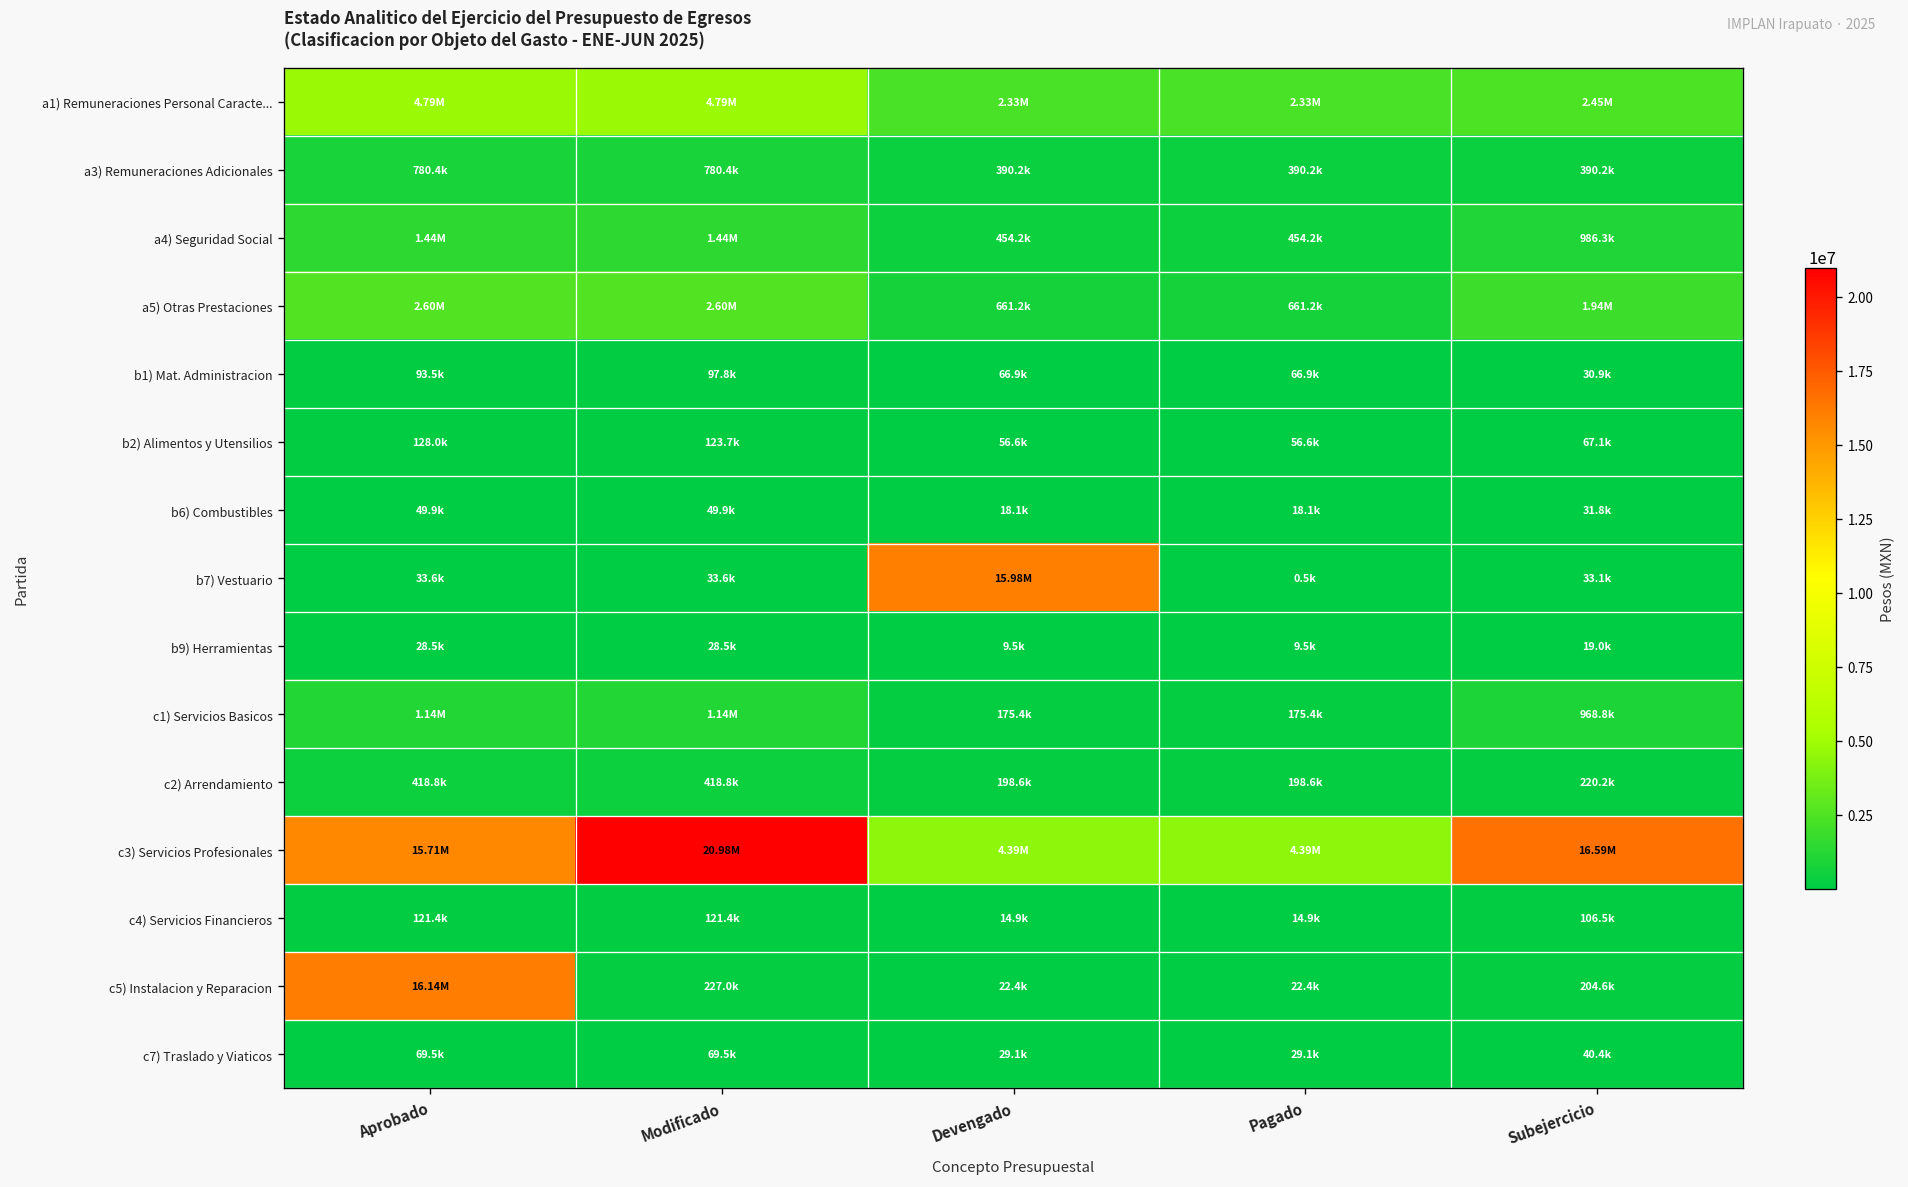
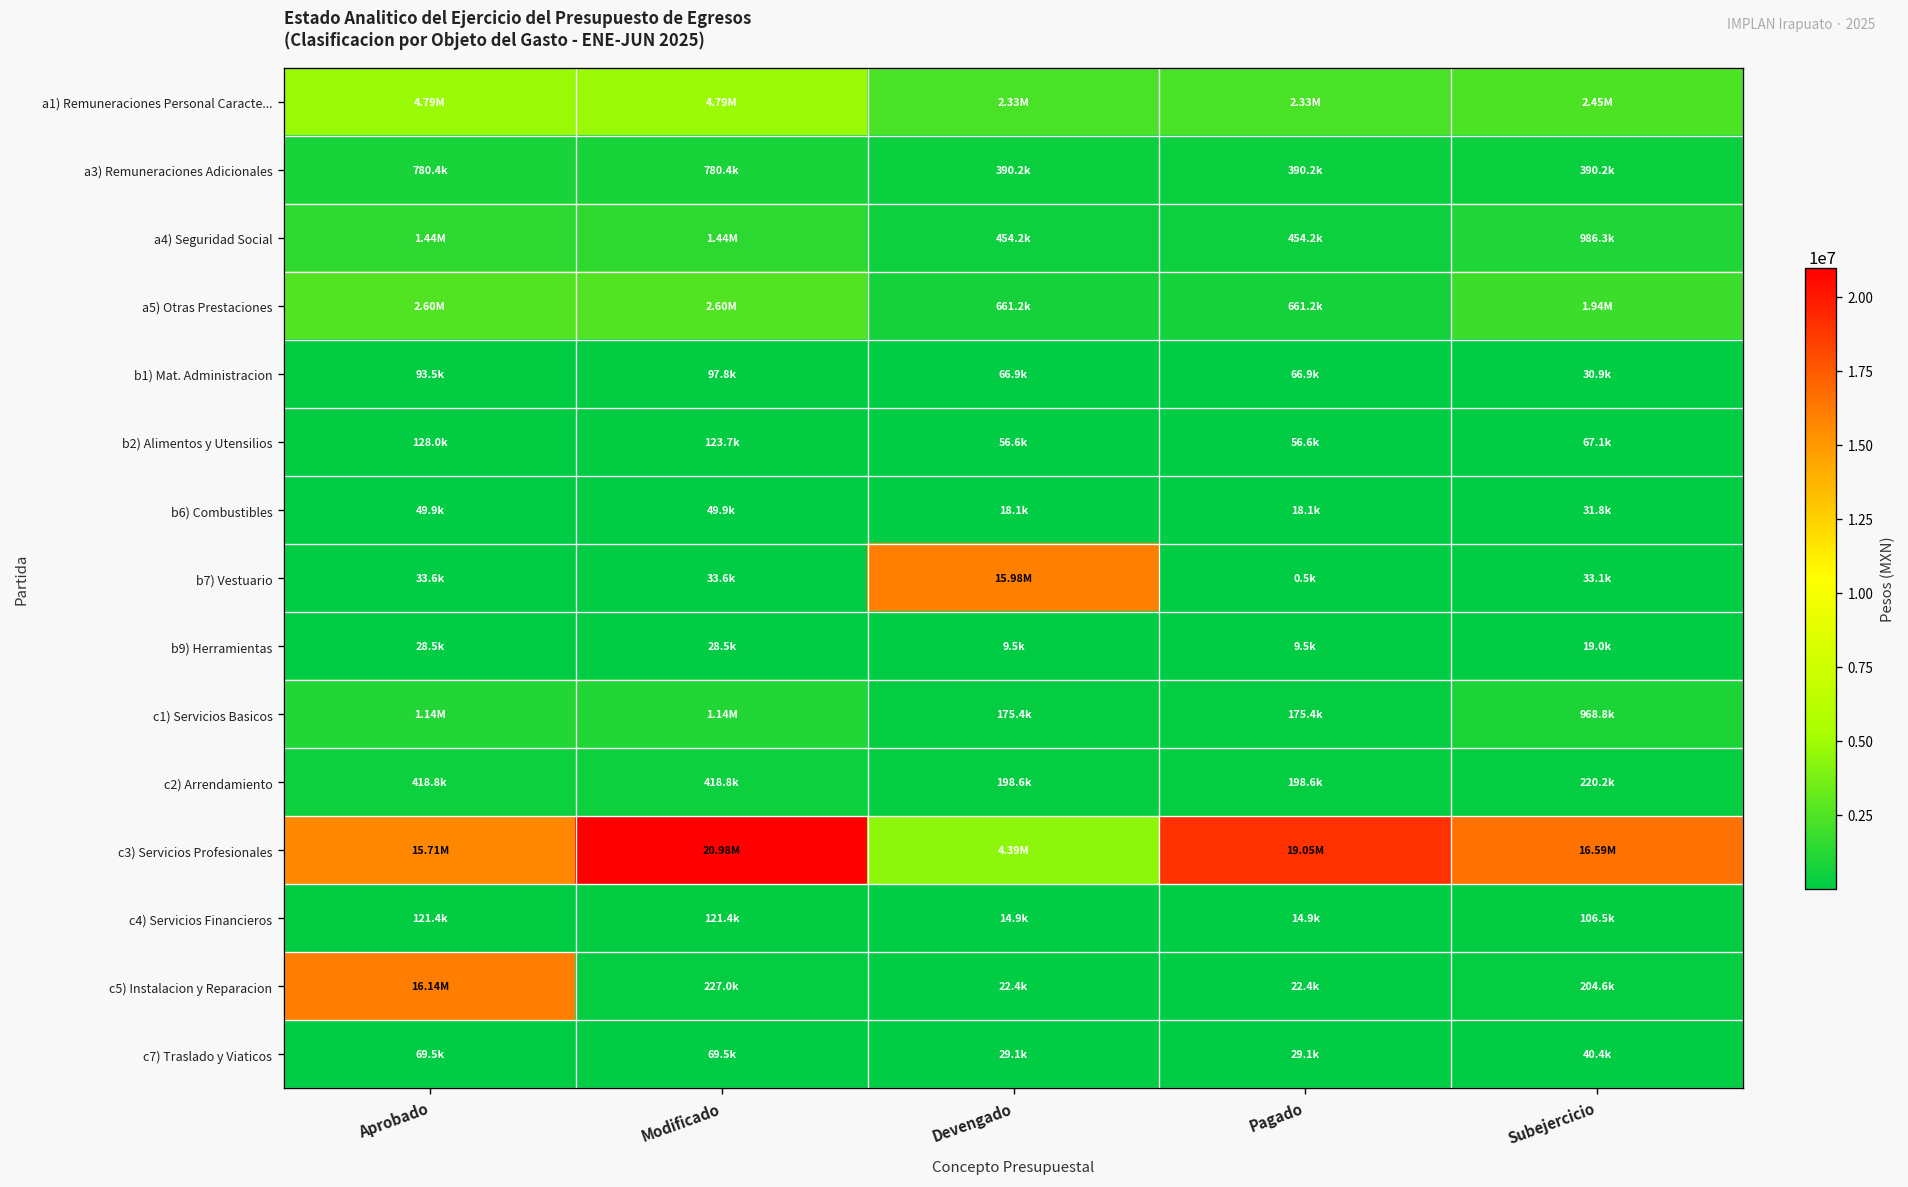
c3) Servicios Profesionales, Pagado: 4.39M -> 19.05M
